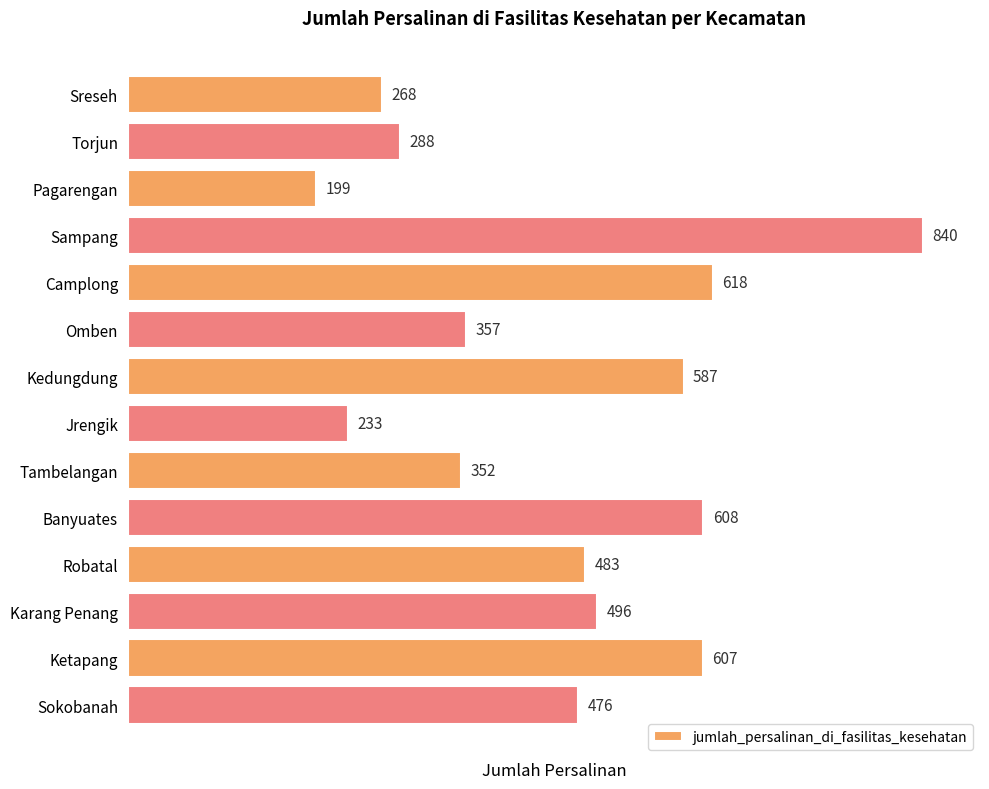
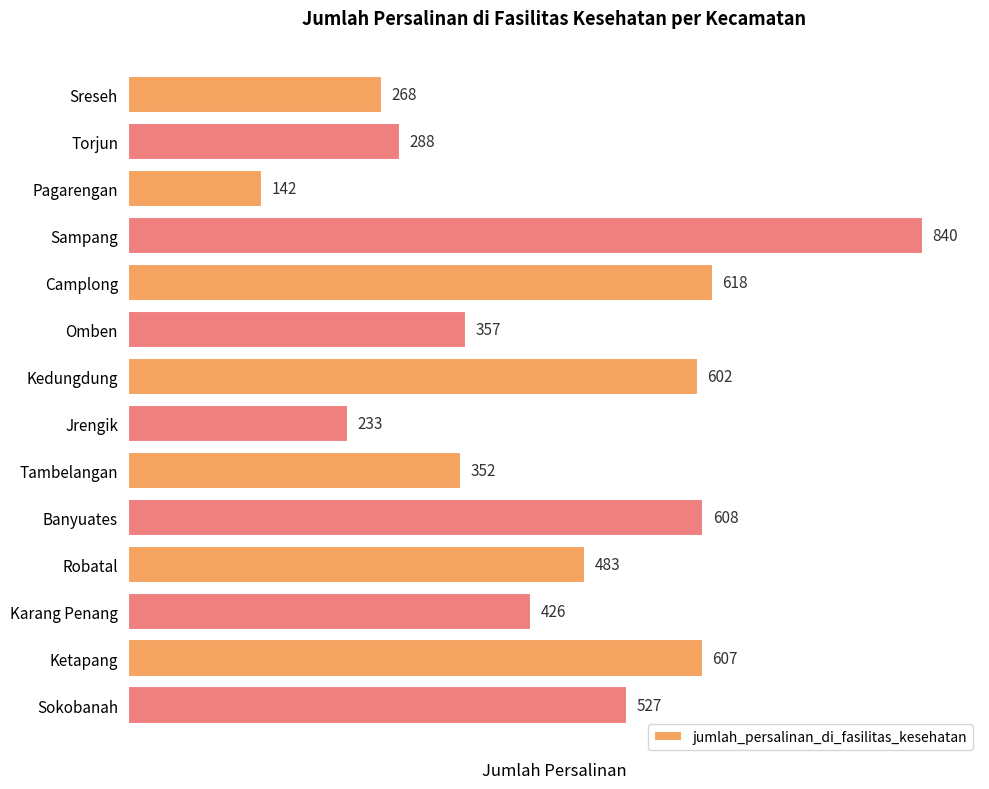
Pagarengan: 199 -> 142
Kedungdung: 587 -> 602
Karang Penang: 496 -> 426
Sokobanah: 476 -> 527
